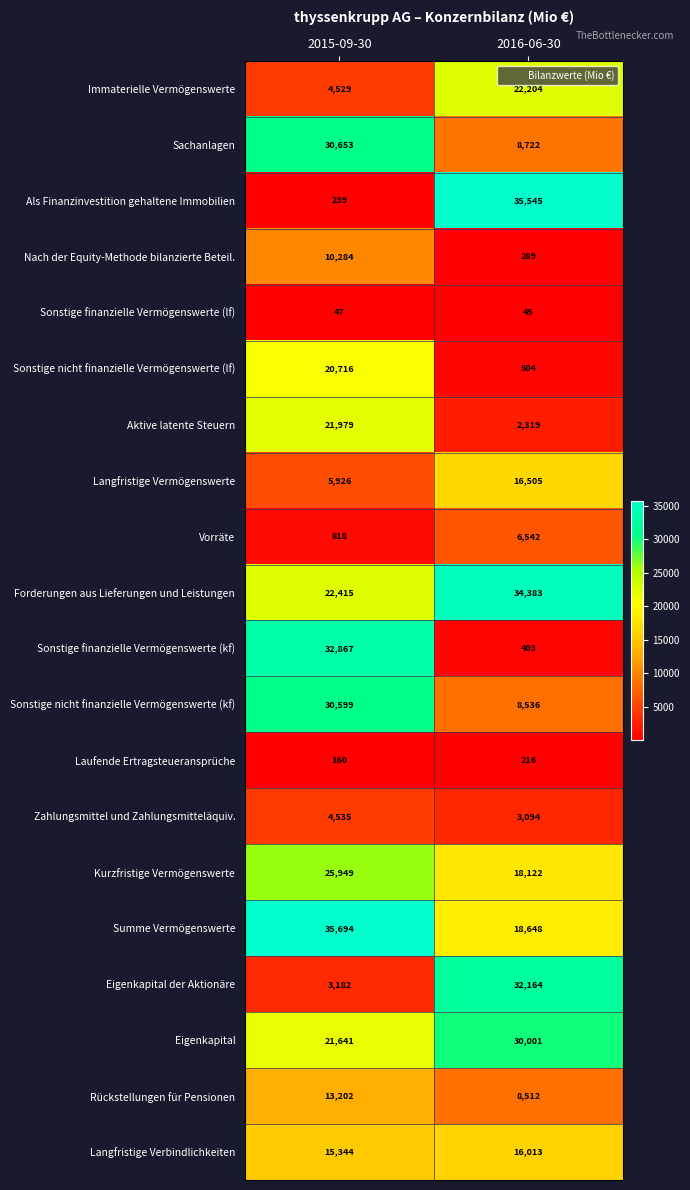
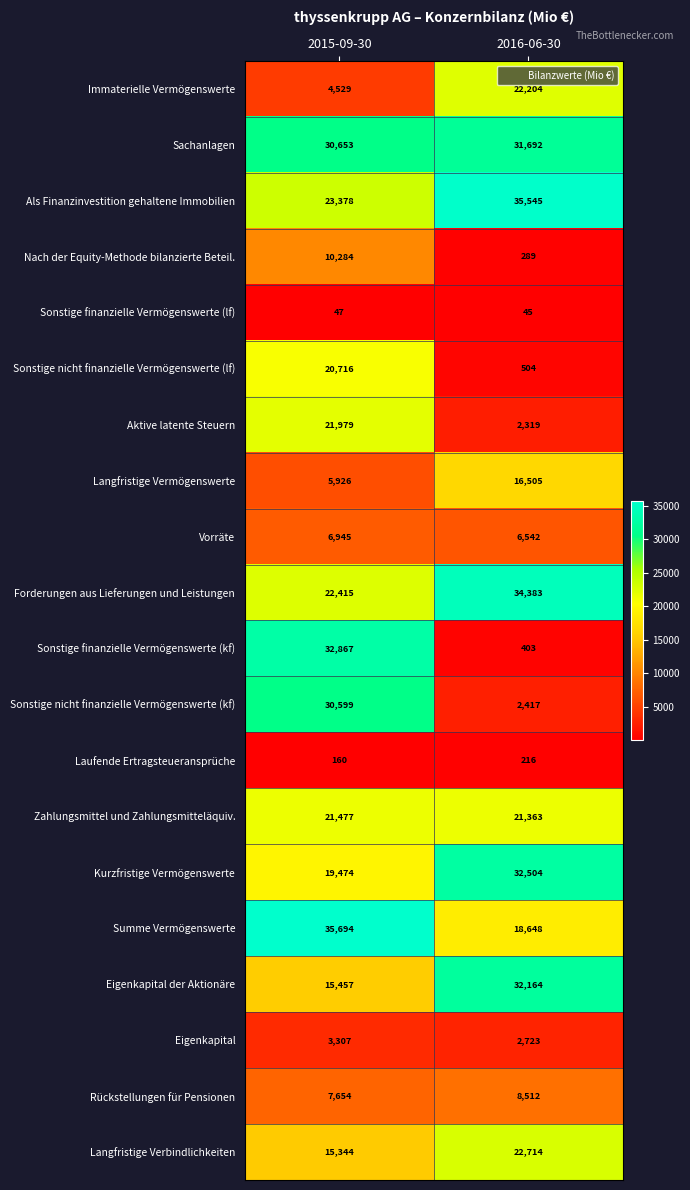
Sachanlagen, 2016-06-30: 8,722 -> 31,692
Als Finanzinvestition gehaltene Immobilien, 2015-09-30: 239 -> 23,378
Vorräte, 2015-09-30: 818 -> 6,945
Sonstige nicht finanzielle Vermögenswerte (kf), 2016-06-30: 8,536 -> 2,417
Zahlungsmittel und Zahlungsmitteläquiv., 2015-09-30: 4,535 -> 21,477
Zahlungsmittel und Zahlungsmitteläquiv., 2016-06-30: 3,094 -> 21,363
Kurzfristige Vermögenswerte, 2015-09-30: 25,949 -> 19,474
Kurzfristige Vermögenswerte, 2016-06-30: 18,122 -> 32,504
Eigenkapital der Aktionäre, 2015-09-30: 3,182 -> 15,457
Eigenkapital, 2015-09-30: 21,641 -> 3,307
Eigenkapital, 2016-06-30: 30,001 -> 2,723
Rückstellungen für Pensionen, 2015-09-30: 13,202 -> 7,654
Langfristige Verbindlichkeiten, 2016-06-30: 16,013 -> 22,714
